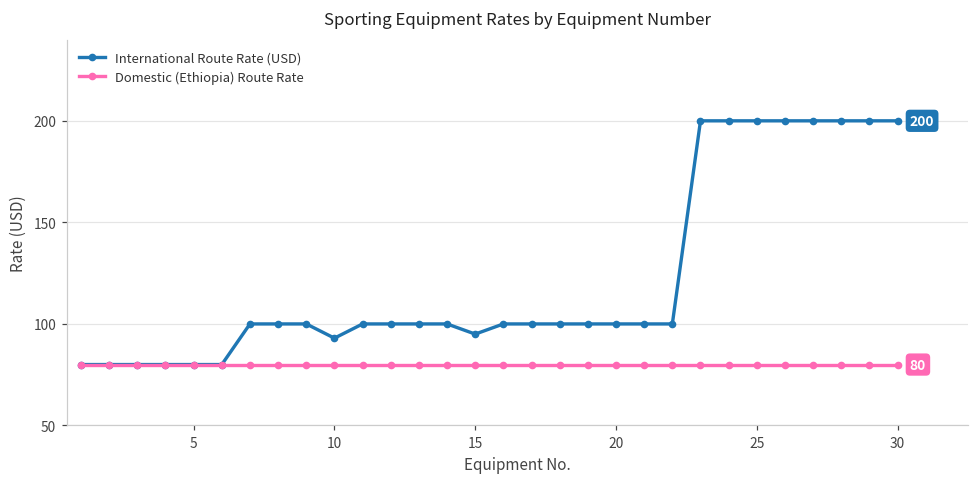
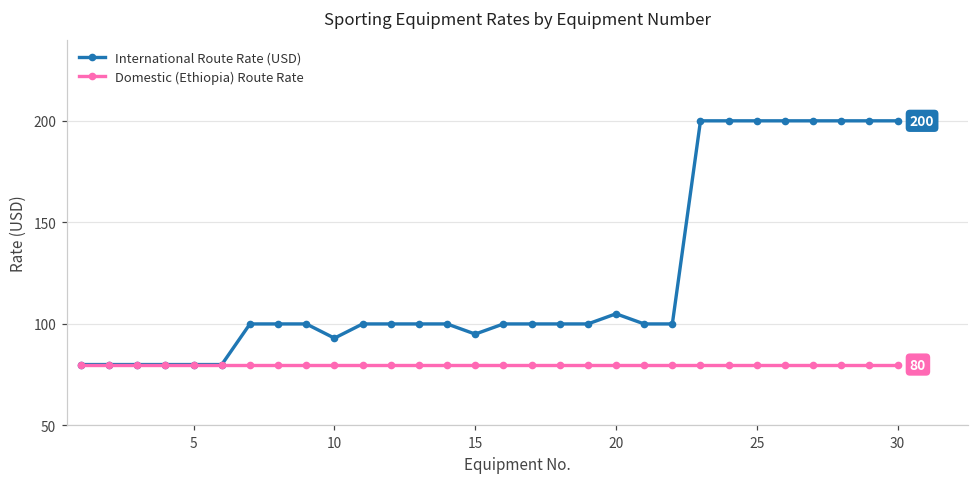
International Route Rate (USD), 20: 100 -> 105
